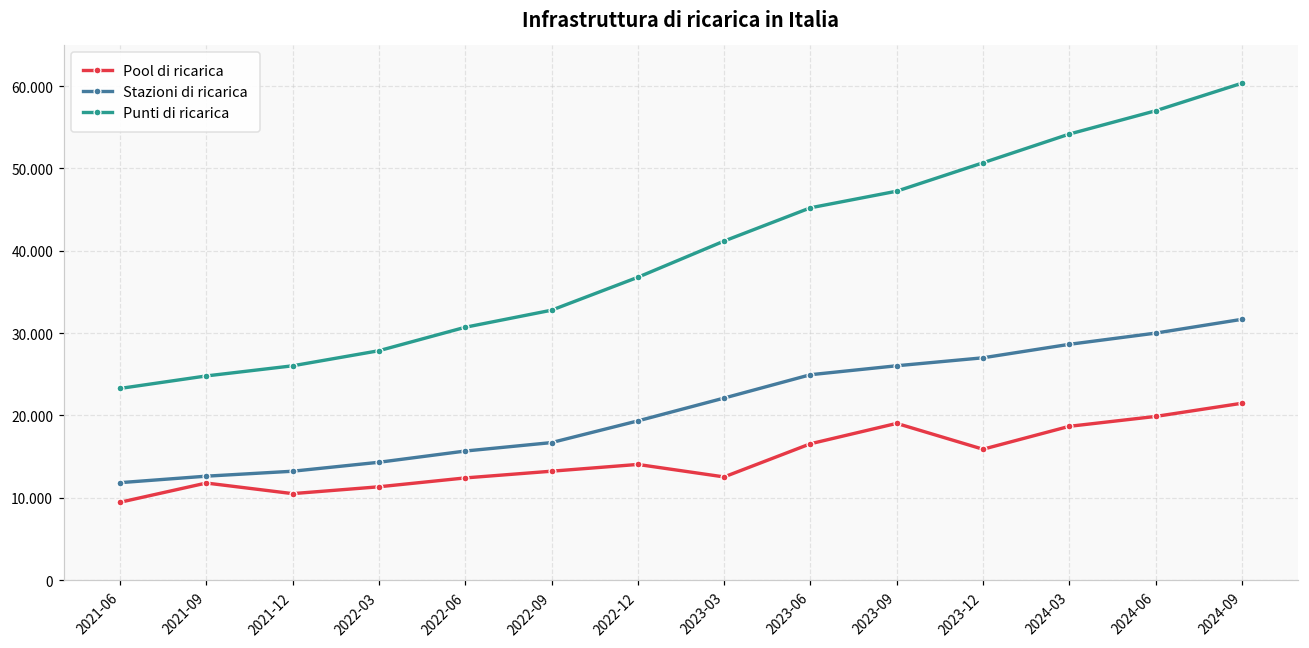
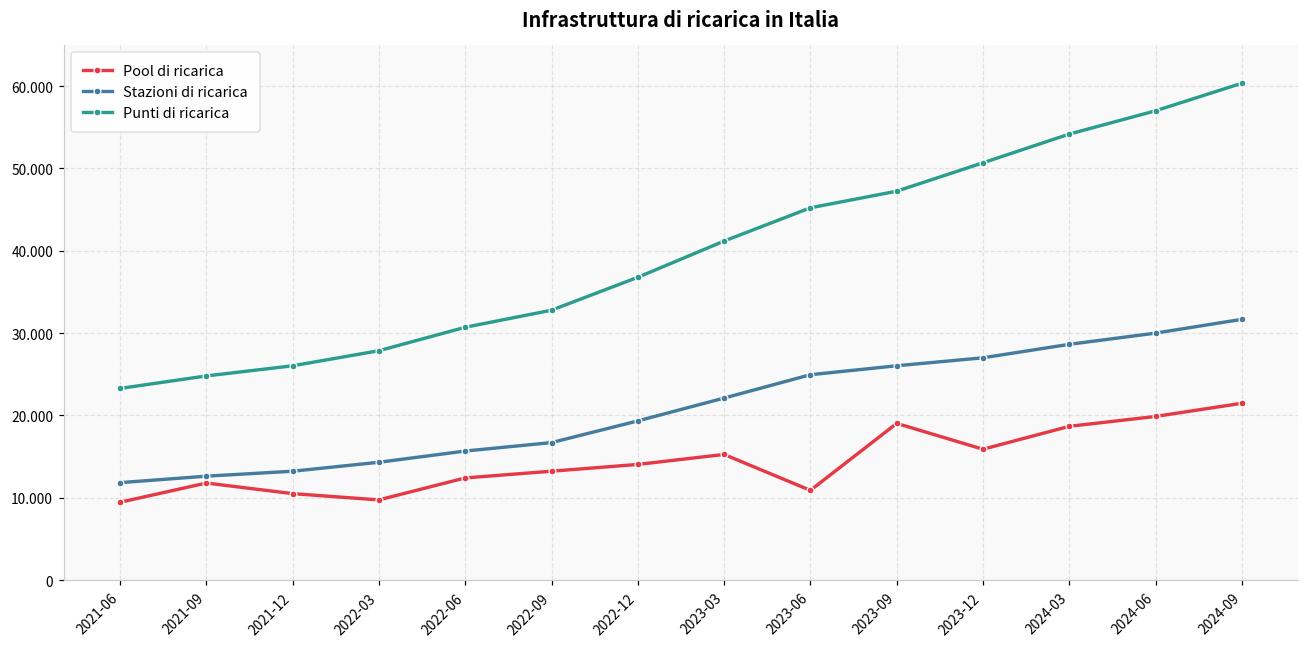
Pool di ricarica, 2022-03: 11 -> 10
Pool di ricarica, 2023-03: 13 -> 15
Pool di ricarica, 2023-06: 17 -> 11
